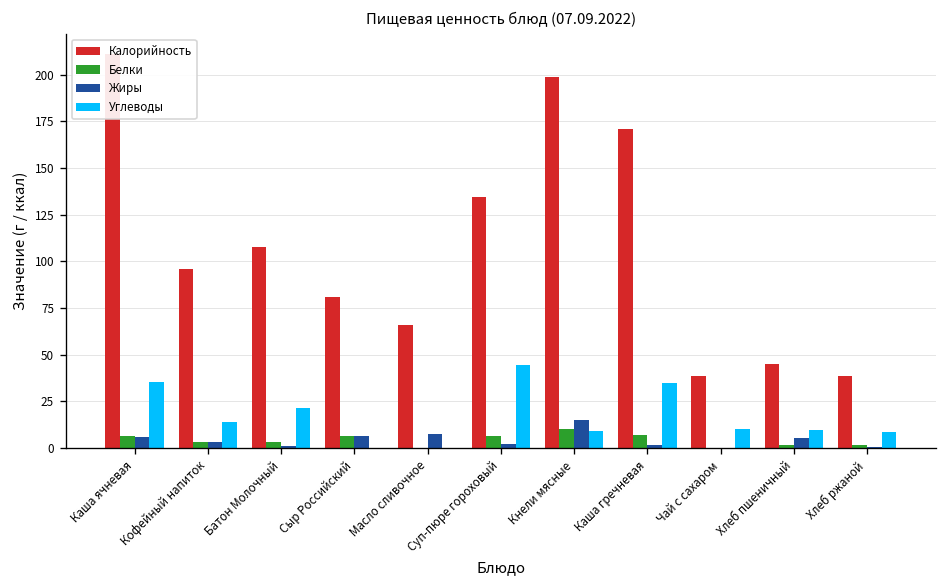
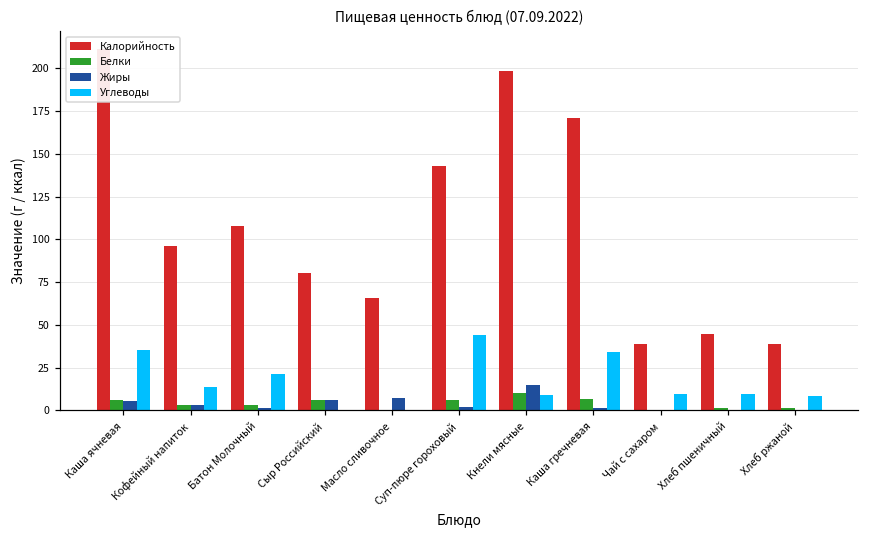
Калорийность, Суп-пюре гороховый: 134 -> 143
Жиры, Хлеб пшеничный: 5 -> 0
